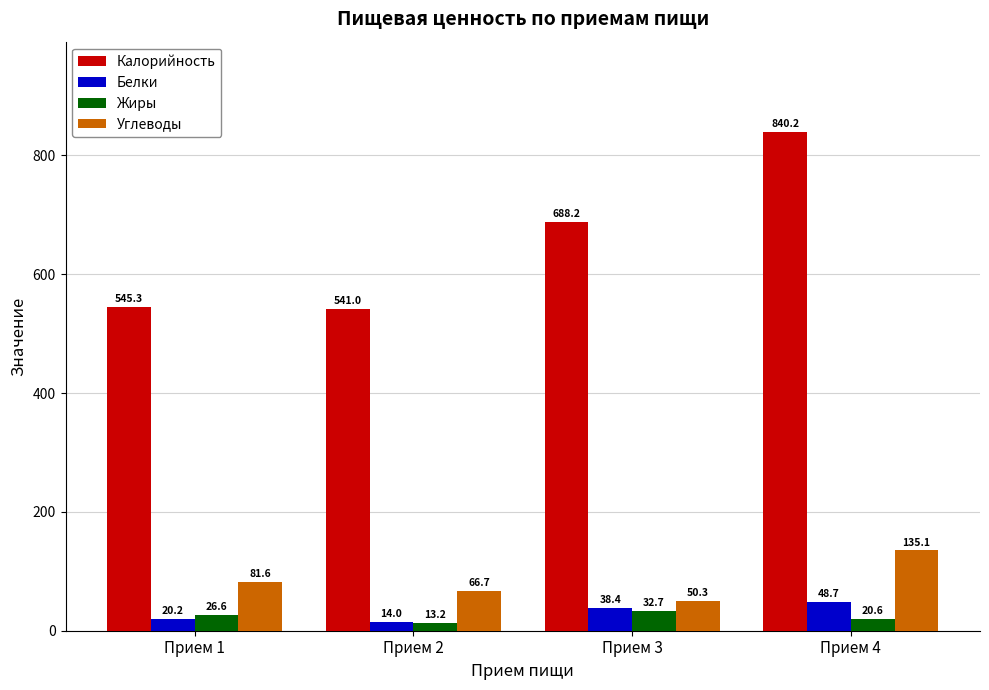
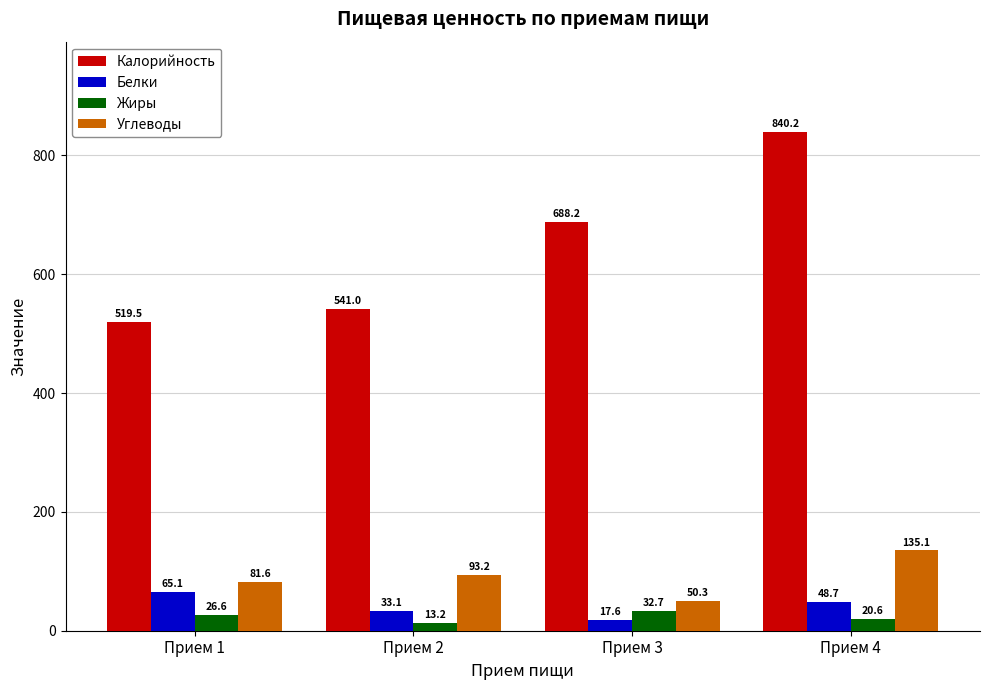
Калорийность, Прием 1: 545.3 -> 519.5
Белки, Прием 1: 20.2 -> 65.1
Белки, Прием 2: 14.0 -> 33.1
Углеводы, Прием 2: 66.7 -> 93.2
Белки, Прием 3: 38.4 -> 17.6
